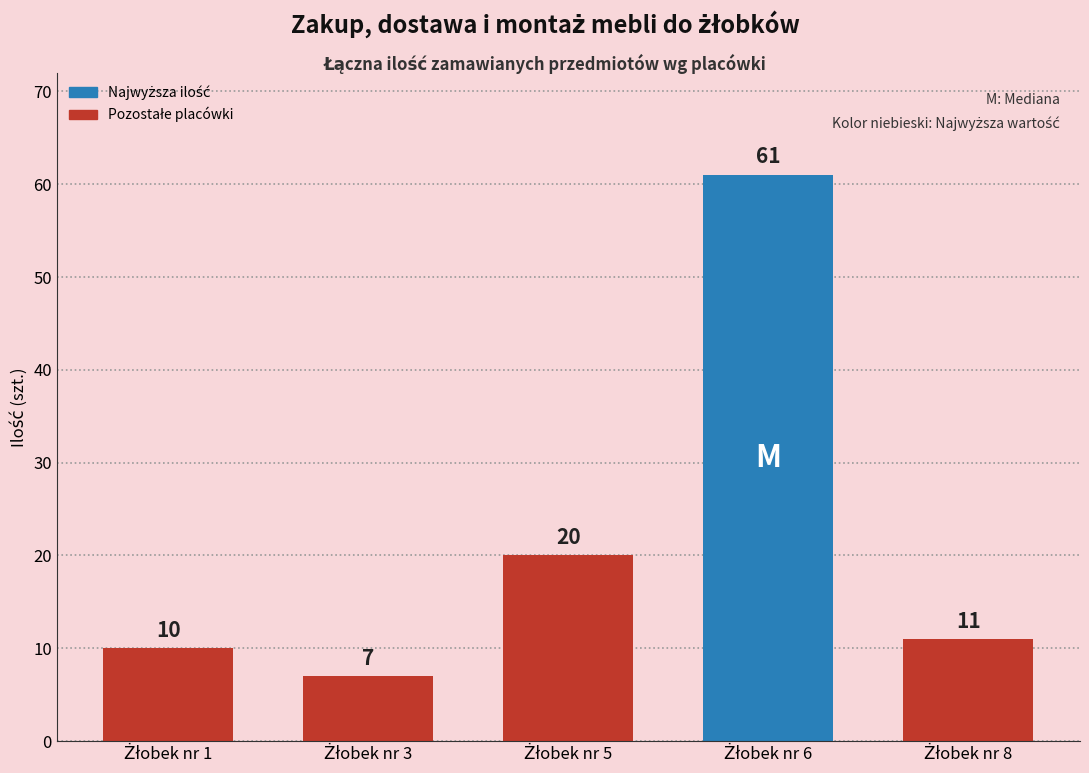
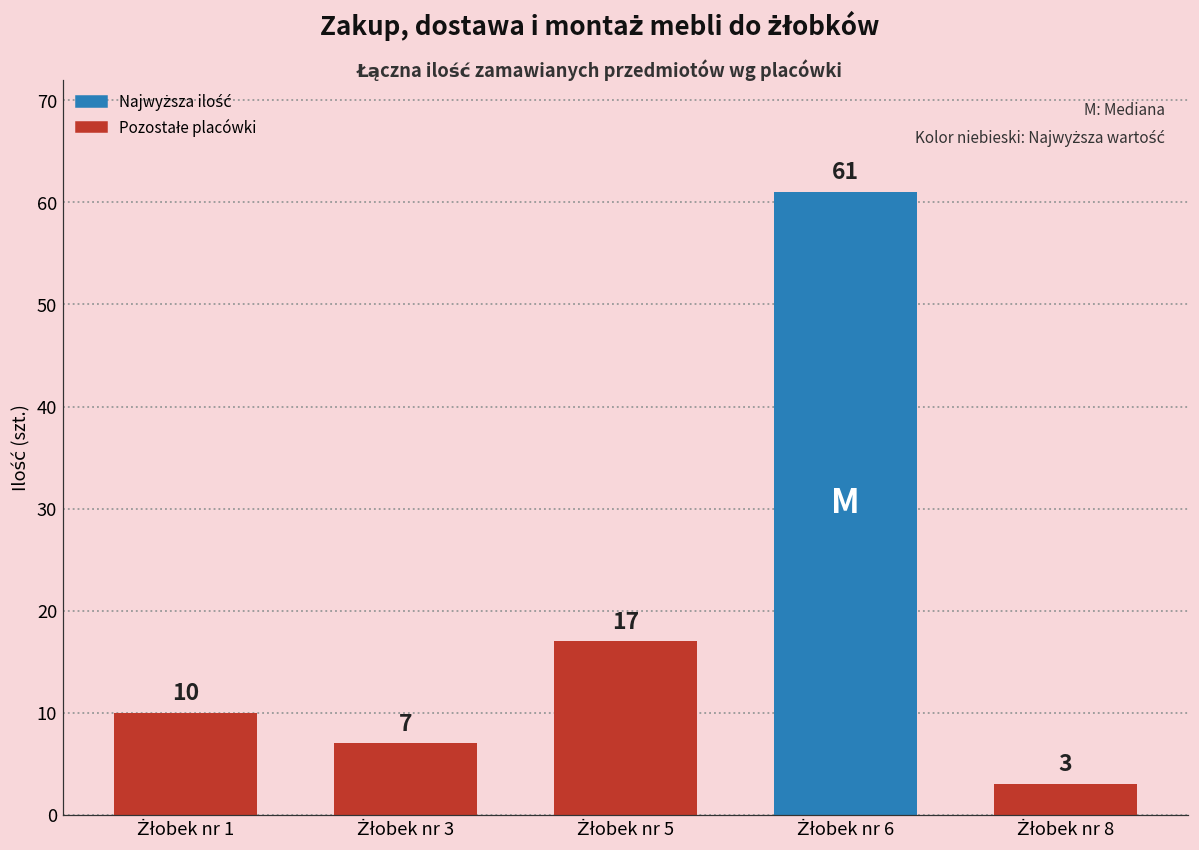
Żłobek nr 5: 20 -> 17
Żłobek nr 8: 11 -> 3
